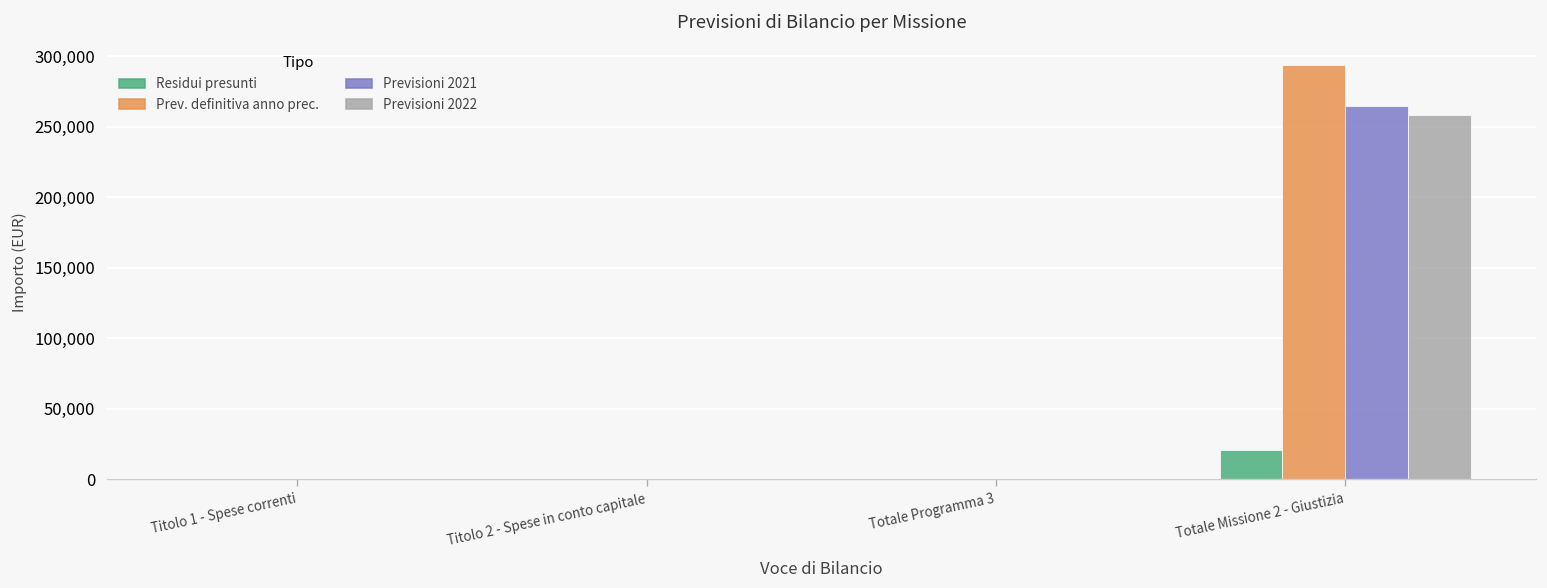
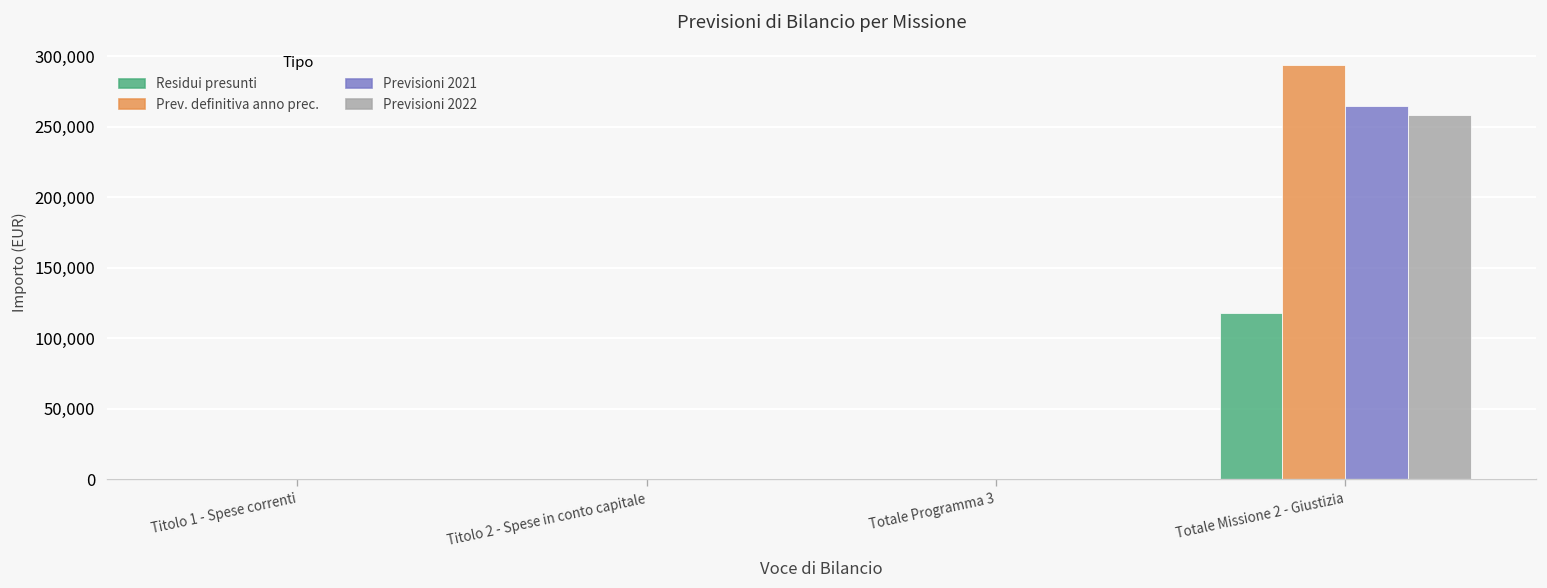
Residui presunti, Totale Missione 2 - Giustizia: 21,000 -> 118,000
